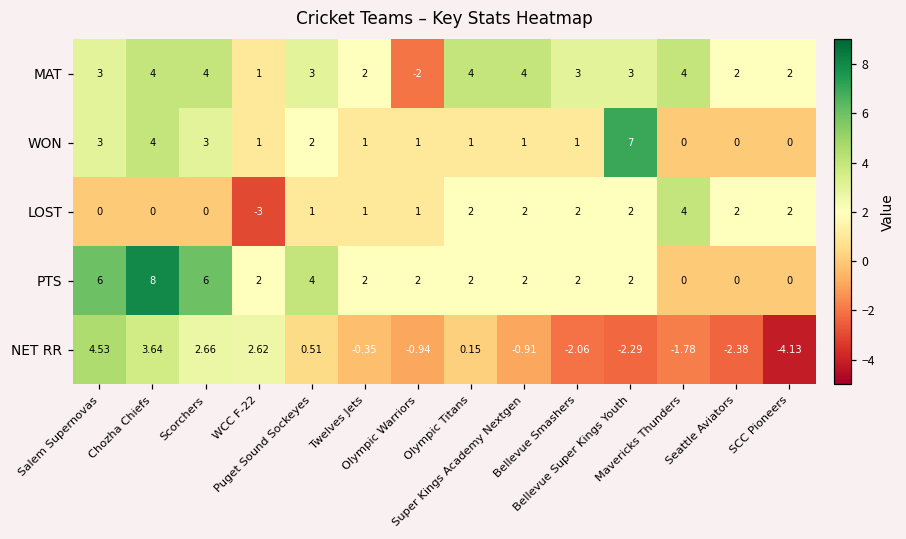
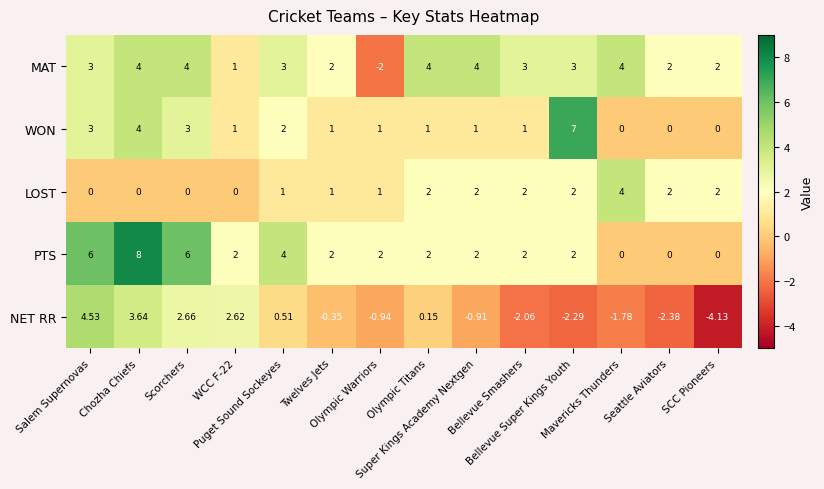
LOST, WCC F-22: -3 -> 0
